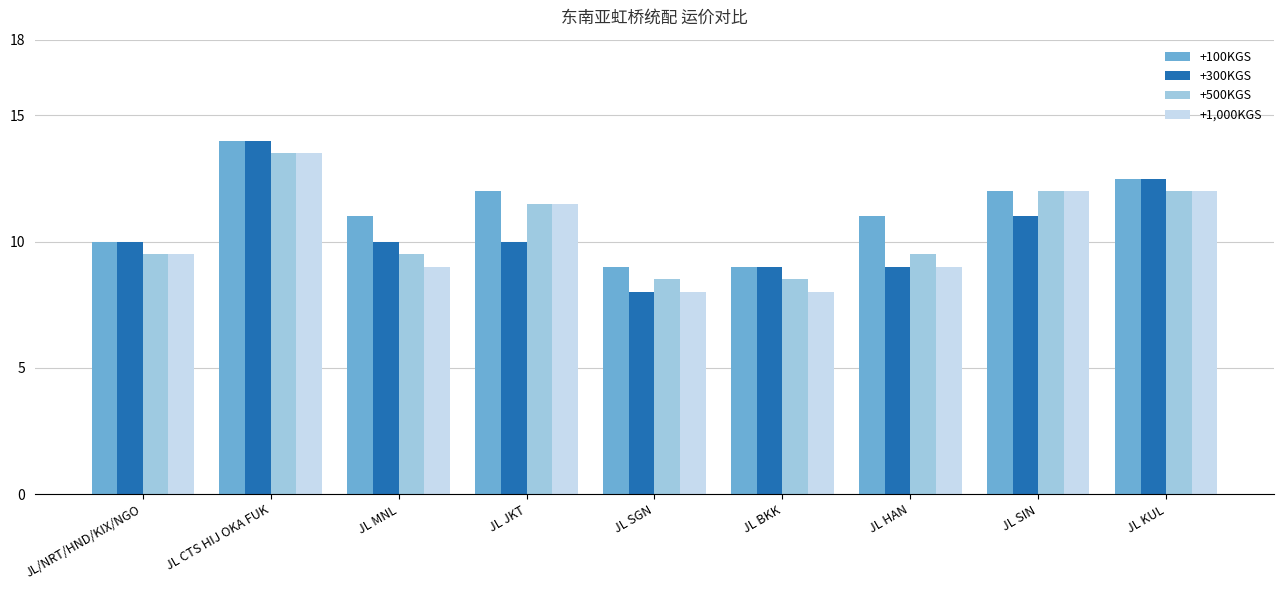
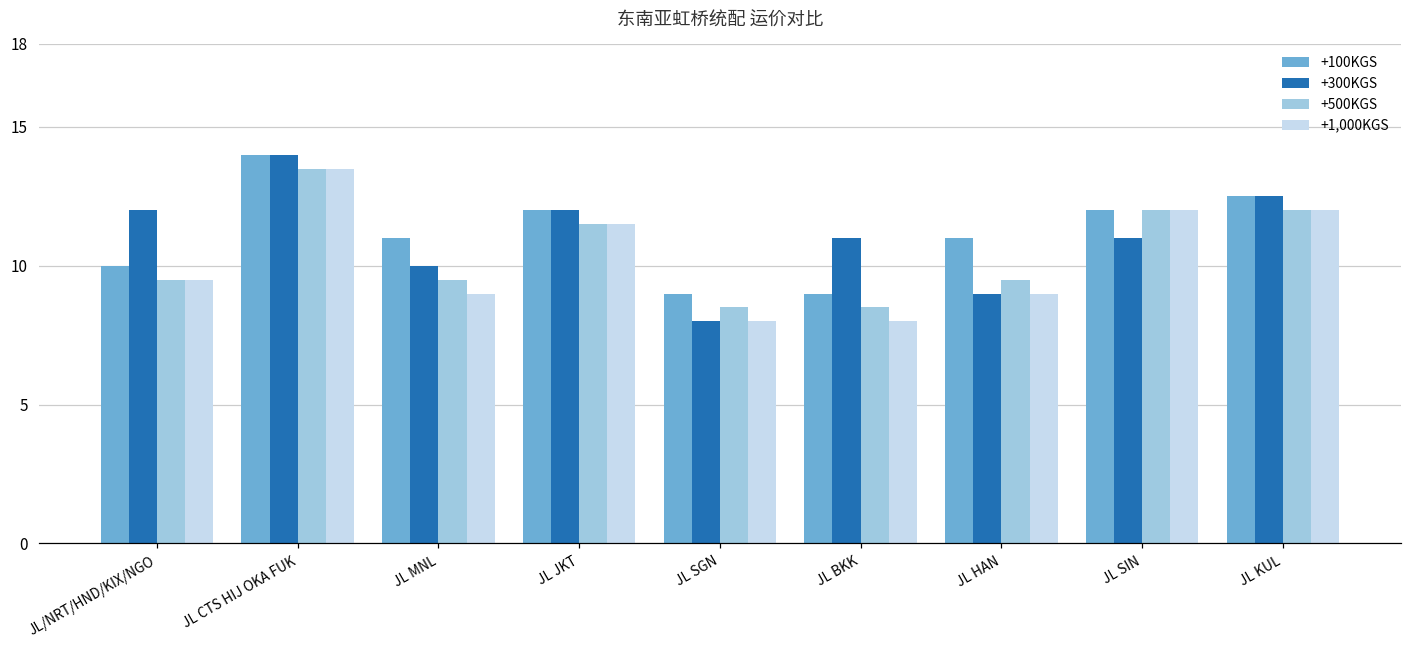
+300KGS, JL/NRT/HND/KIX/NGO: 10 -> 12
+300KGS, JL JKT: 10 -> 12
+300KGS, JL BKK: 9 -> 11
